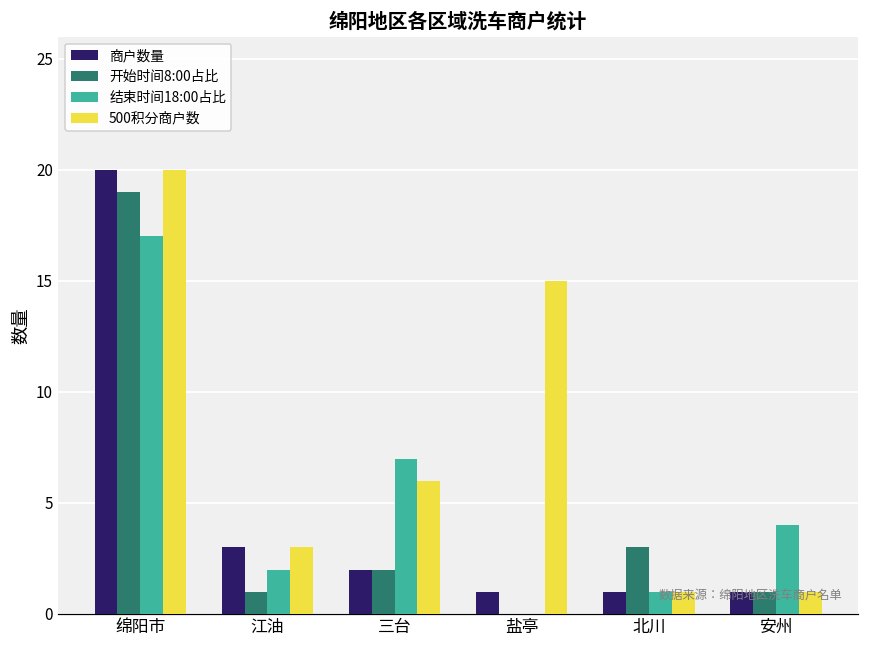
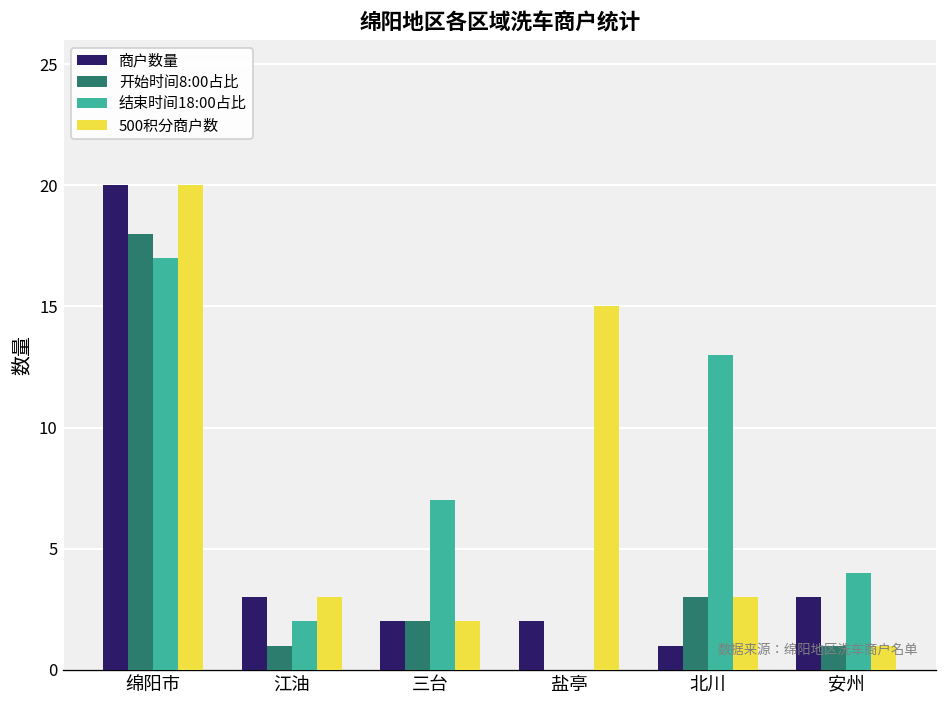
开始时间8:00占比, 绵阳市: 19 -> 18
500积分商户数, 三台: 6 -> 2
商户数量, 盐亭: 1 -> 2
结束时间18:00占比, 北川: 1 -> 13
500积分商户数, 北川: 1 -> 3
商户数量, 安州: 1 -> 3
